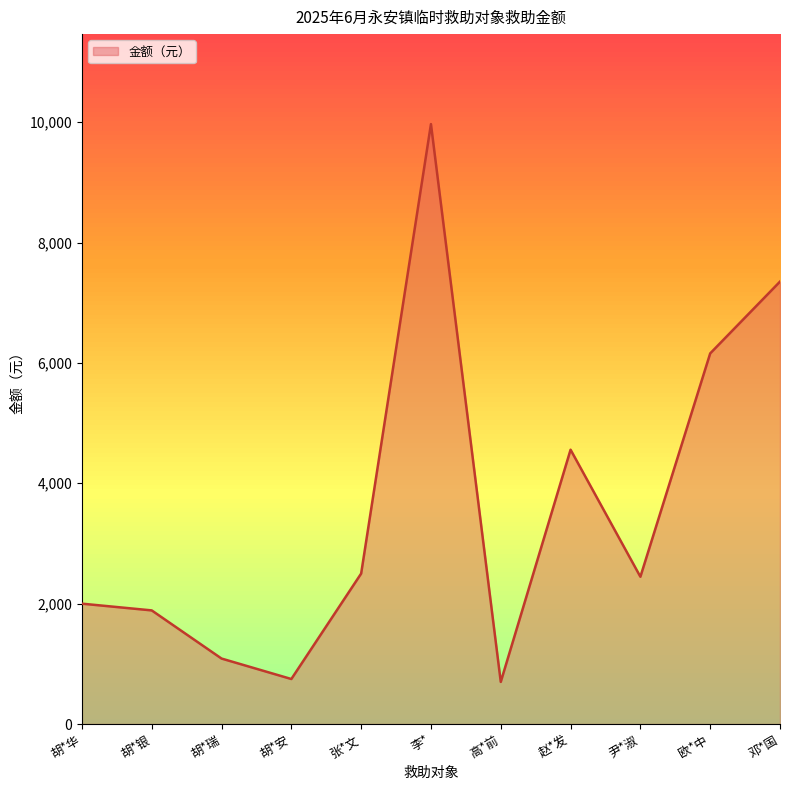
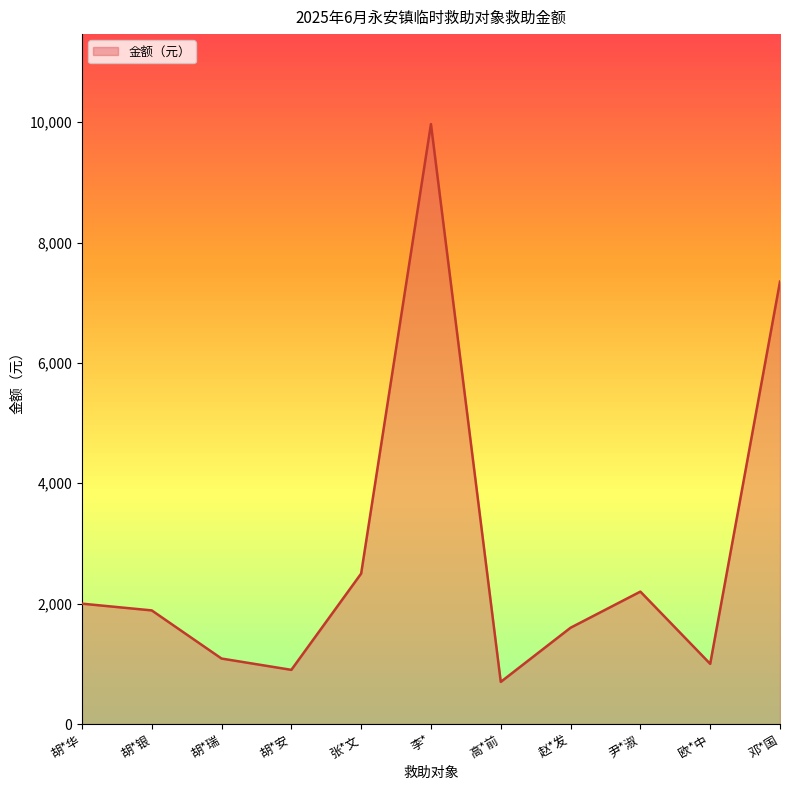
胡*安: 700 -> 900
赵*发: 4,600 -> 1,600
尹*淑: 2,400 -> 2,200
欧*中: 6,200 -> 1,000
